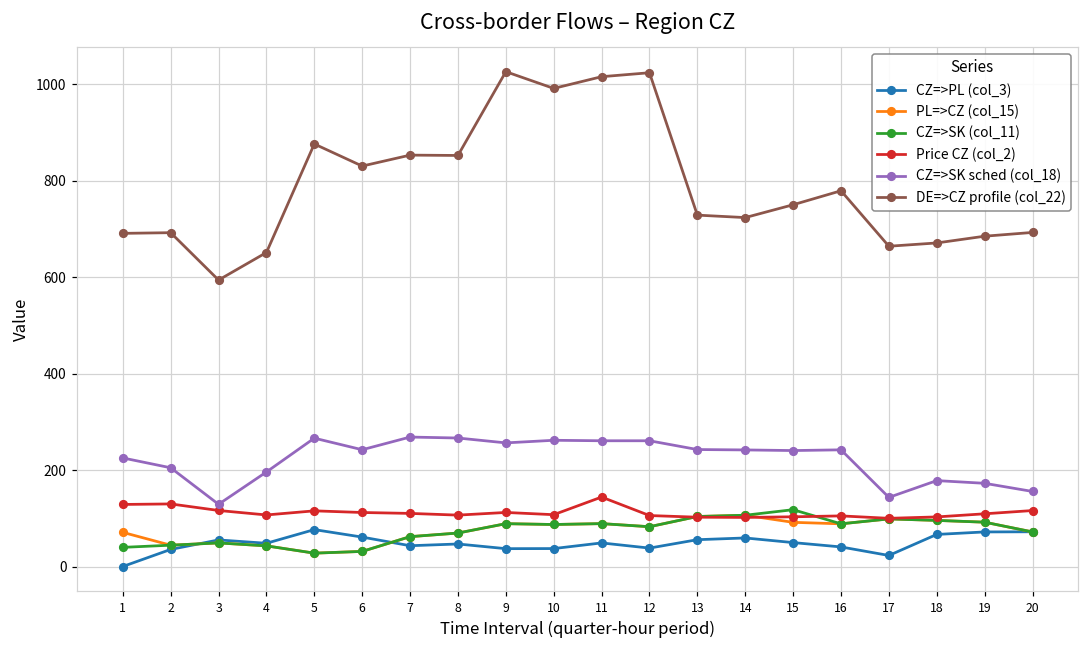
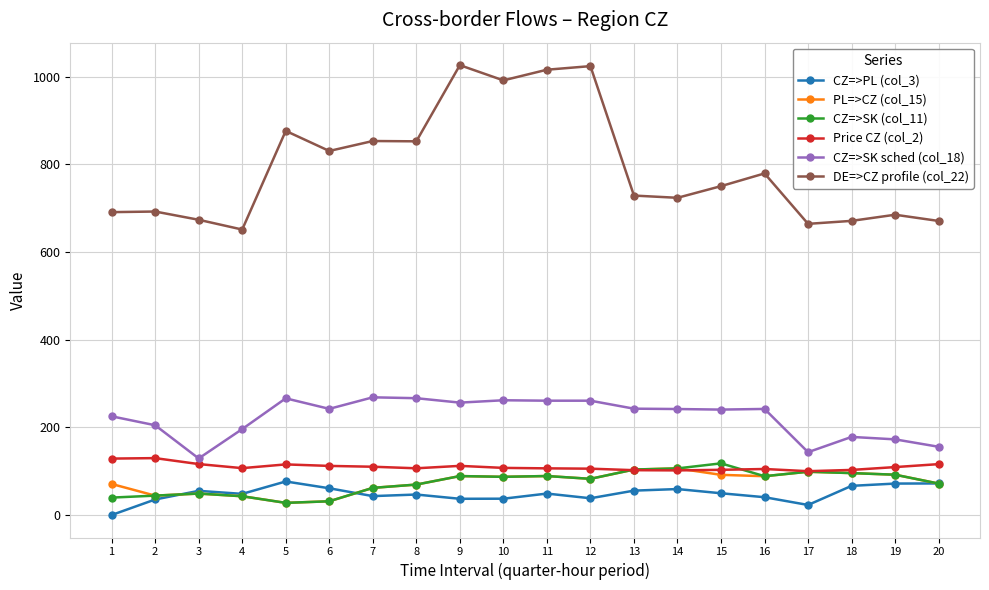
DE=>CZ profile (col_22), 3: 590 -> 670
Price CZ (col_2), 11: 140 -> 110
DE=>CZ profile (col_22), 20: 690 -> 670
